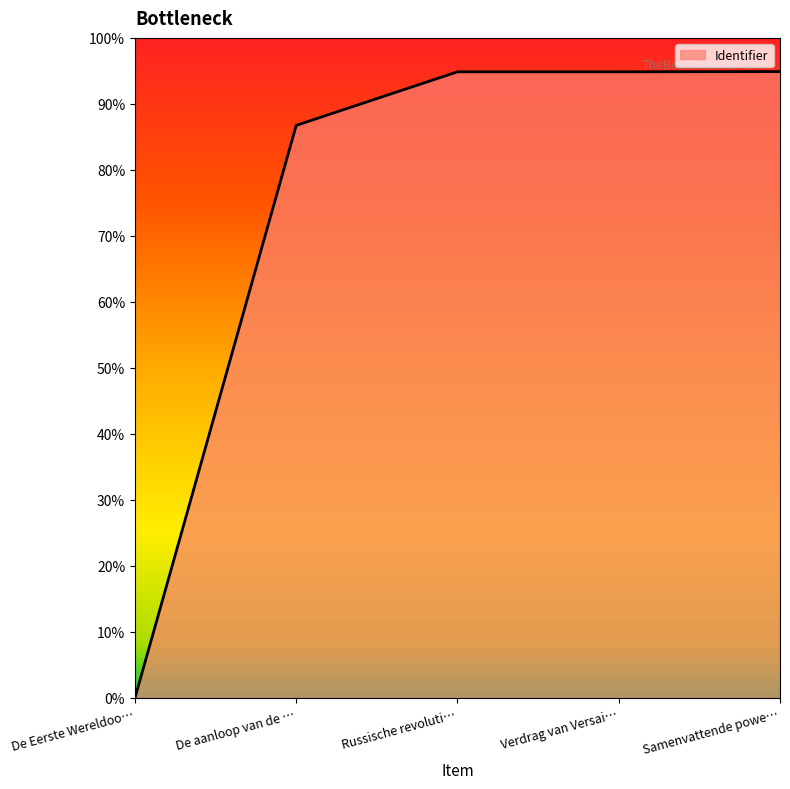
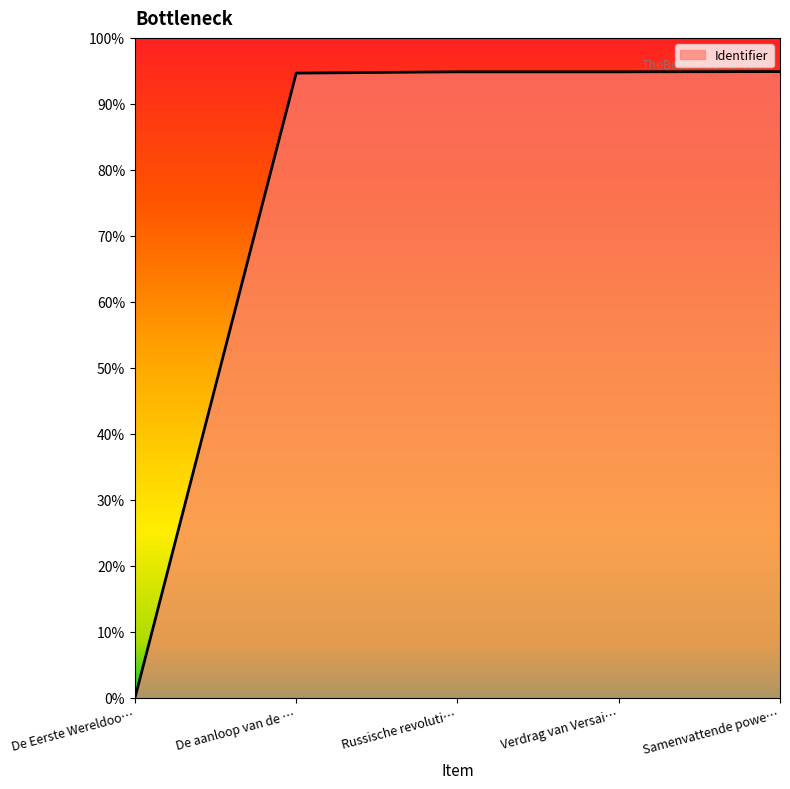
De aanloop van de …: 87% -> 95%
